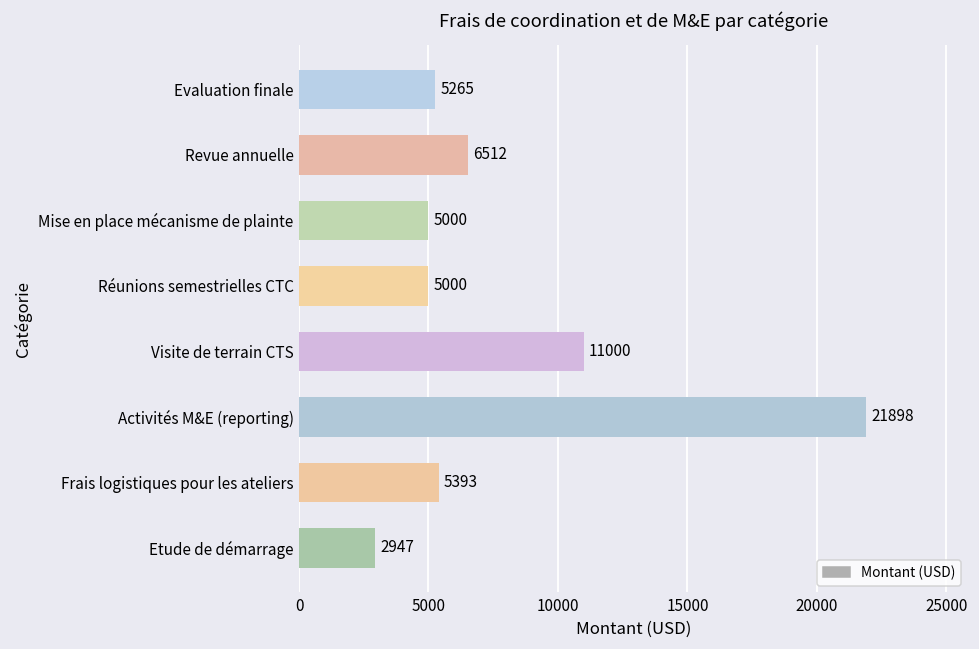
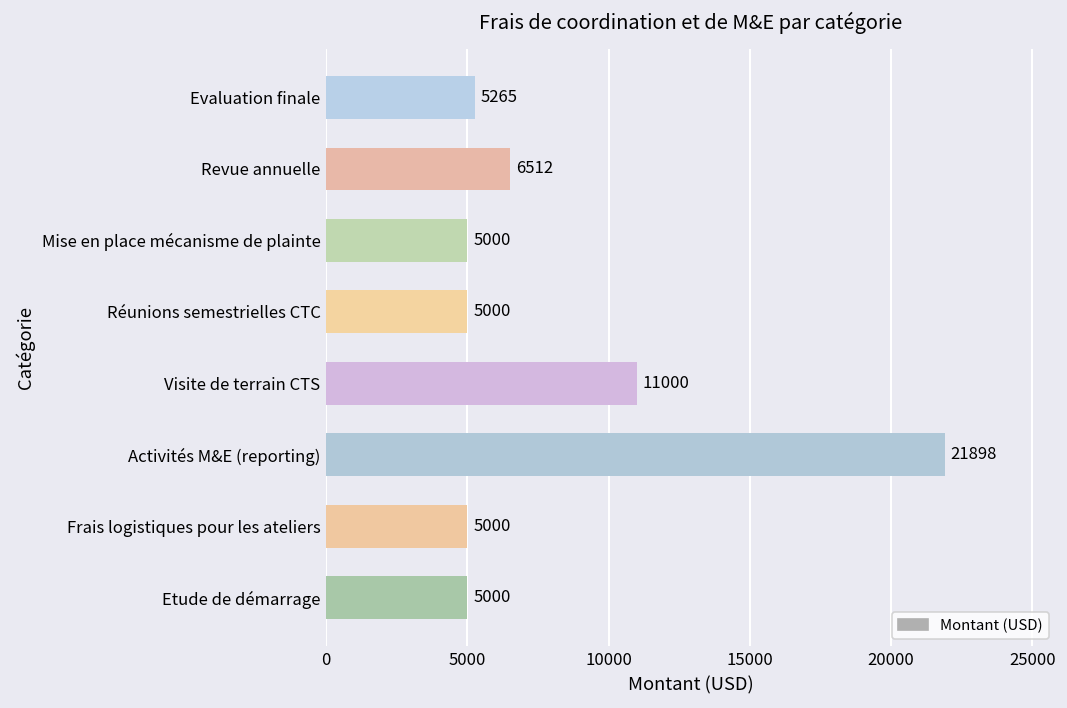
Frais logistiques pour les ateliers: 5393 -> 5000
Etude de démarrage: 2947 -> 5000
